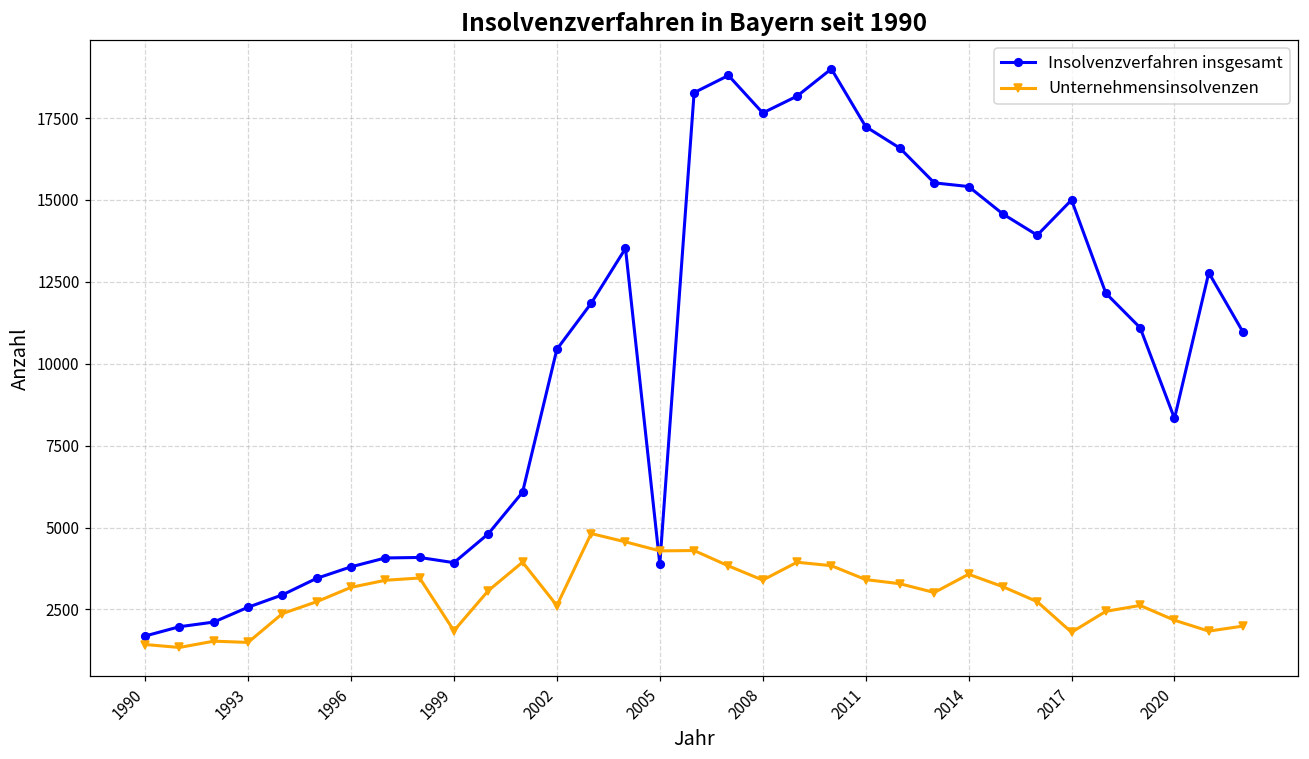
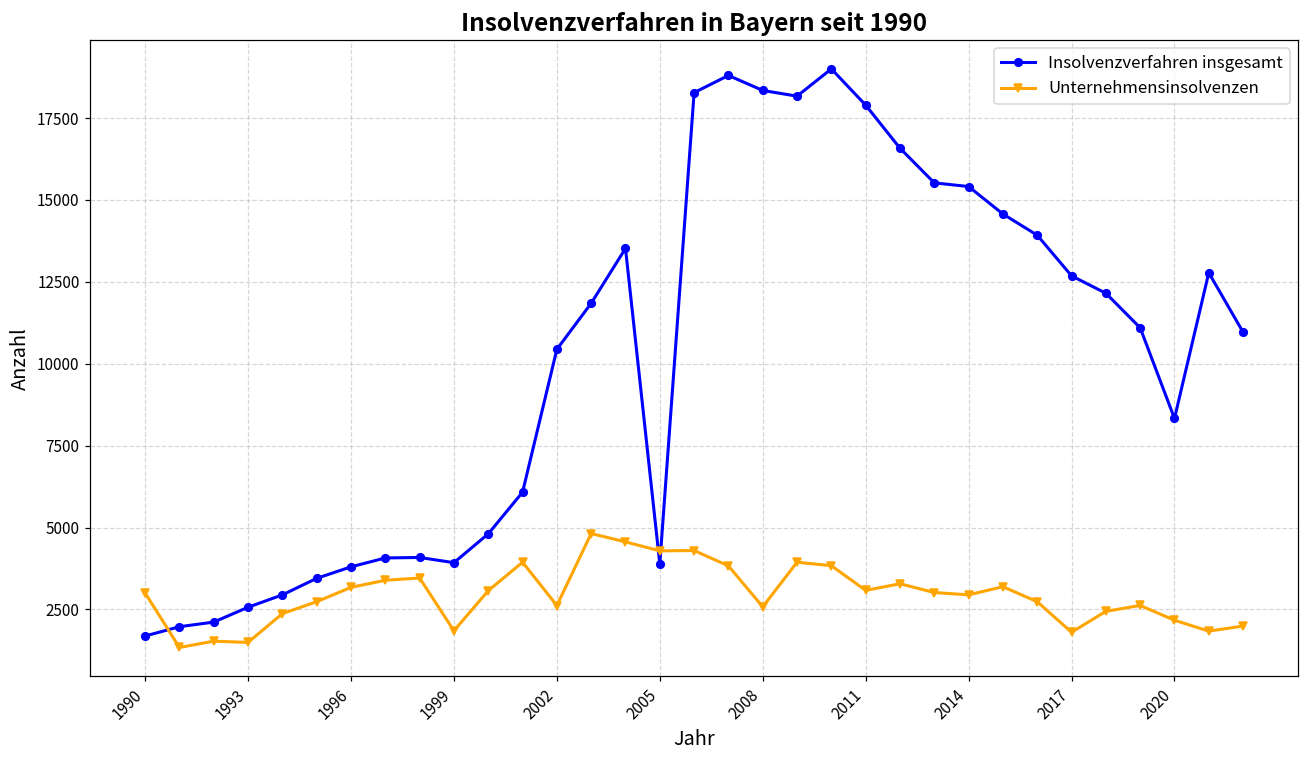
Unternehmensinsolvenzen, 1990: 1400 -> 3000
Insolvenzverfahren insgesamt, 2008: 17700 -> 18300
Unternehmensinsolvenzen, 2008: 3400 -> 2600
Insolvenzverfahren insgesamt, 2011: 17200 -> 17900
Unternehmensinsolvenzen, 2011: 3400 -> 3100
Unternehmensinsolvenzen, 2014: 3600 -> 2900
Insolvenzverfahren insgesamt, 2017: 15000 -> 12700
